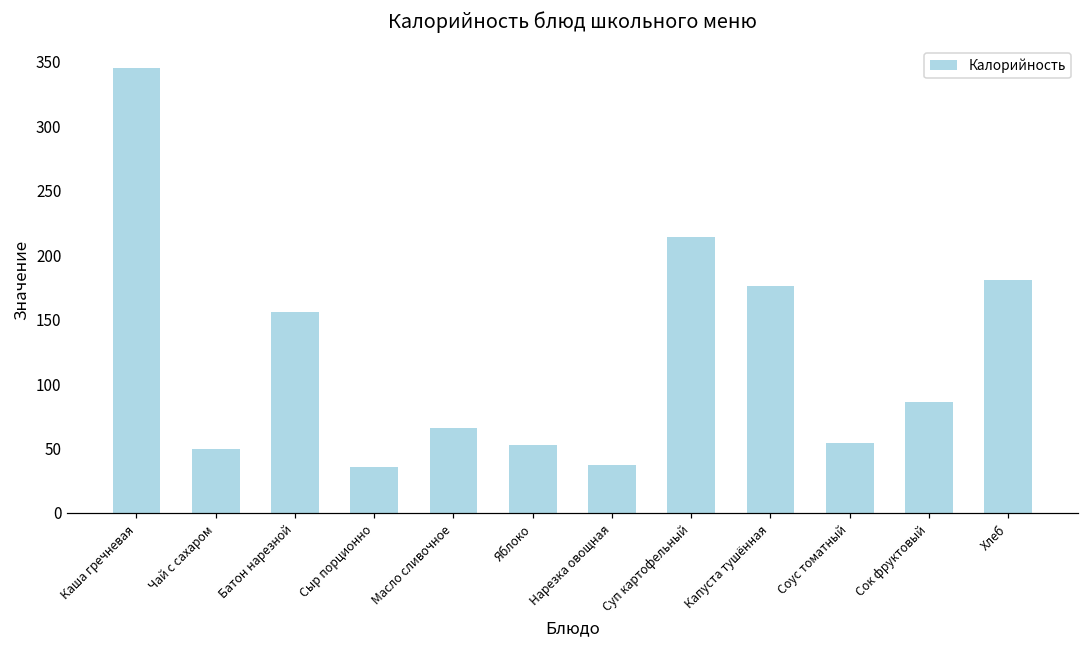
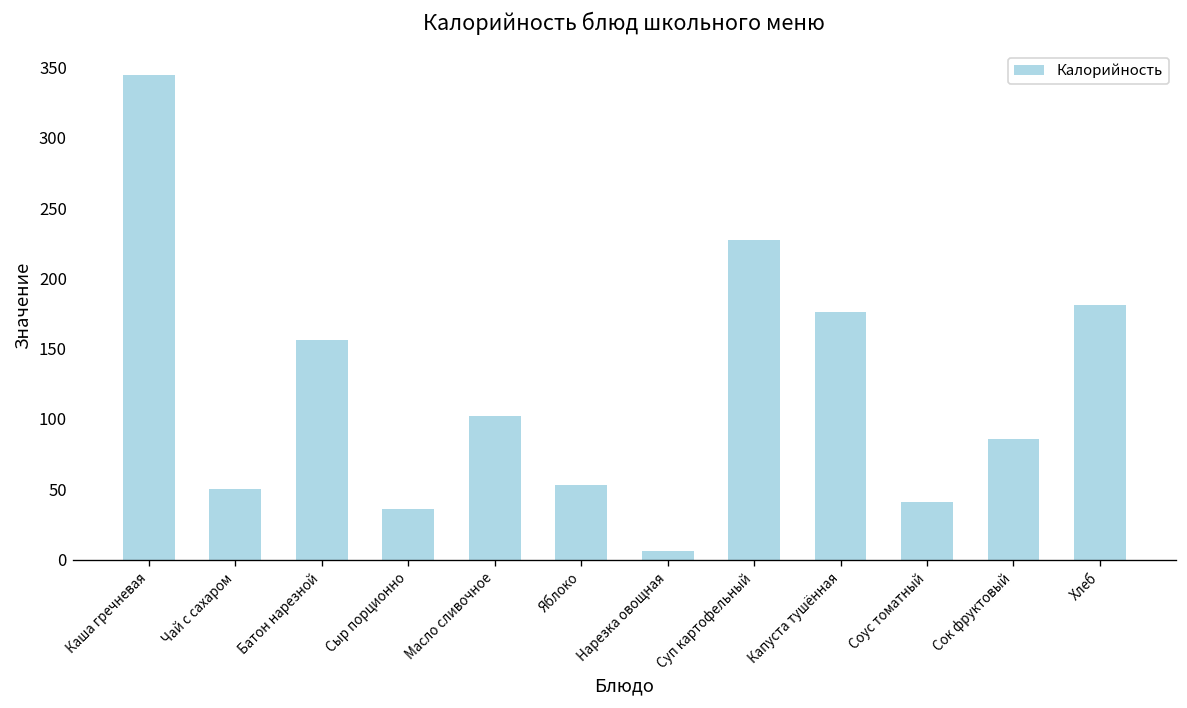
Масло сливочное: 66 -> 102
Нарезка овощная: 37 -> 6
Суп картофельный: 214 -> 227
Соус томатный: 54 -> 41
